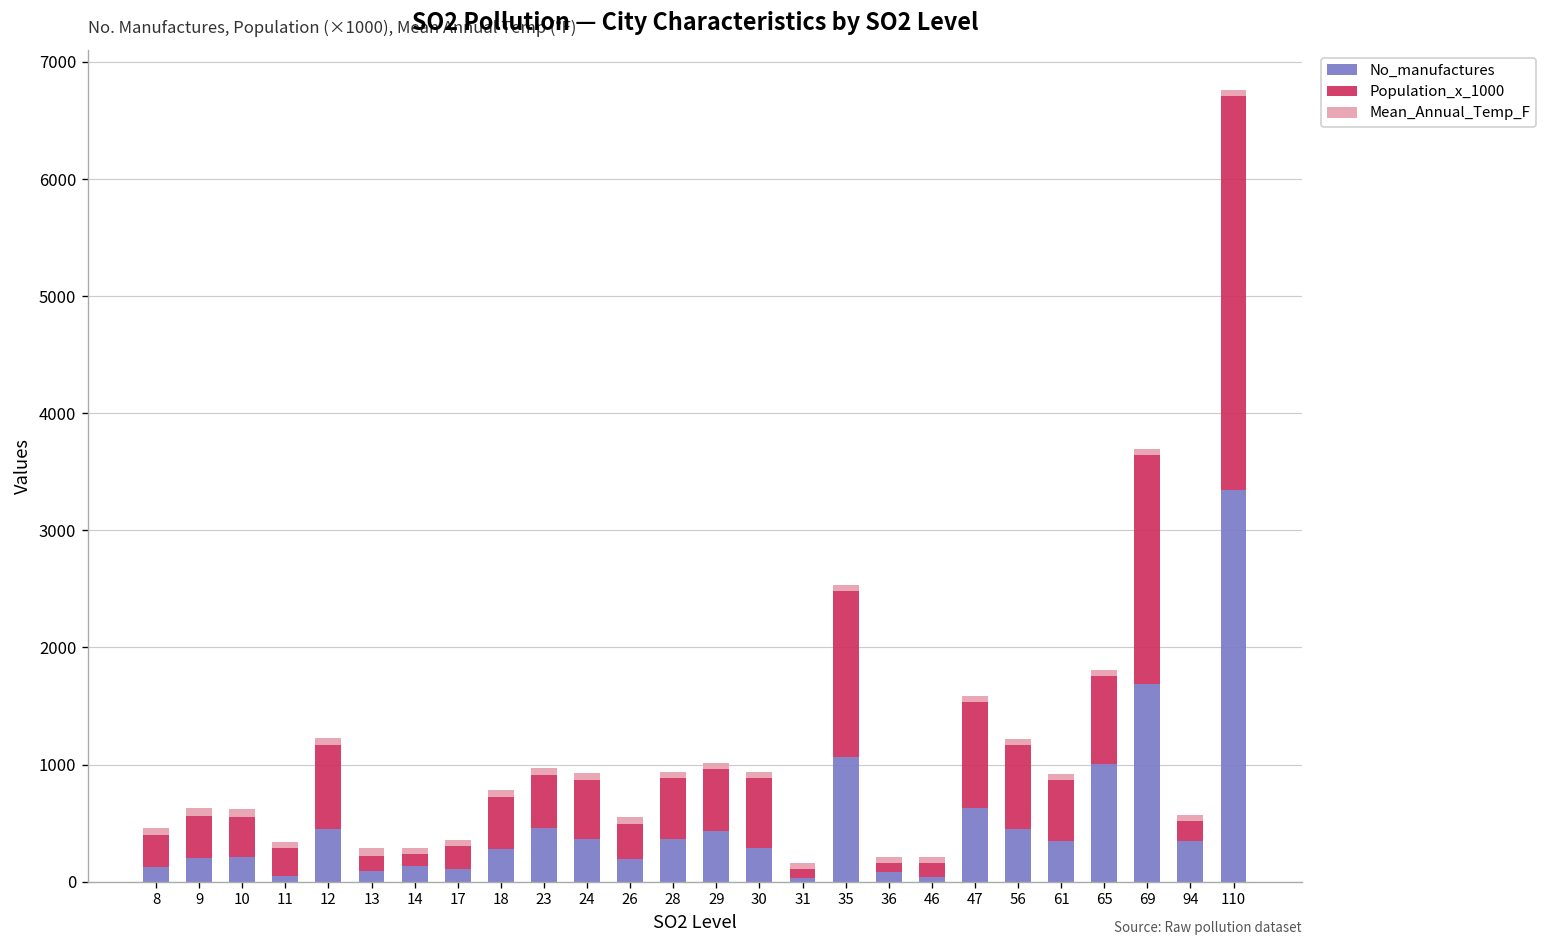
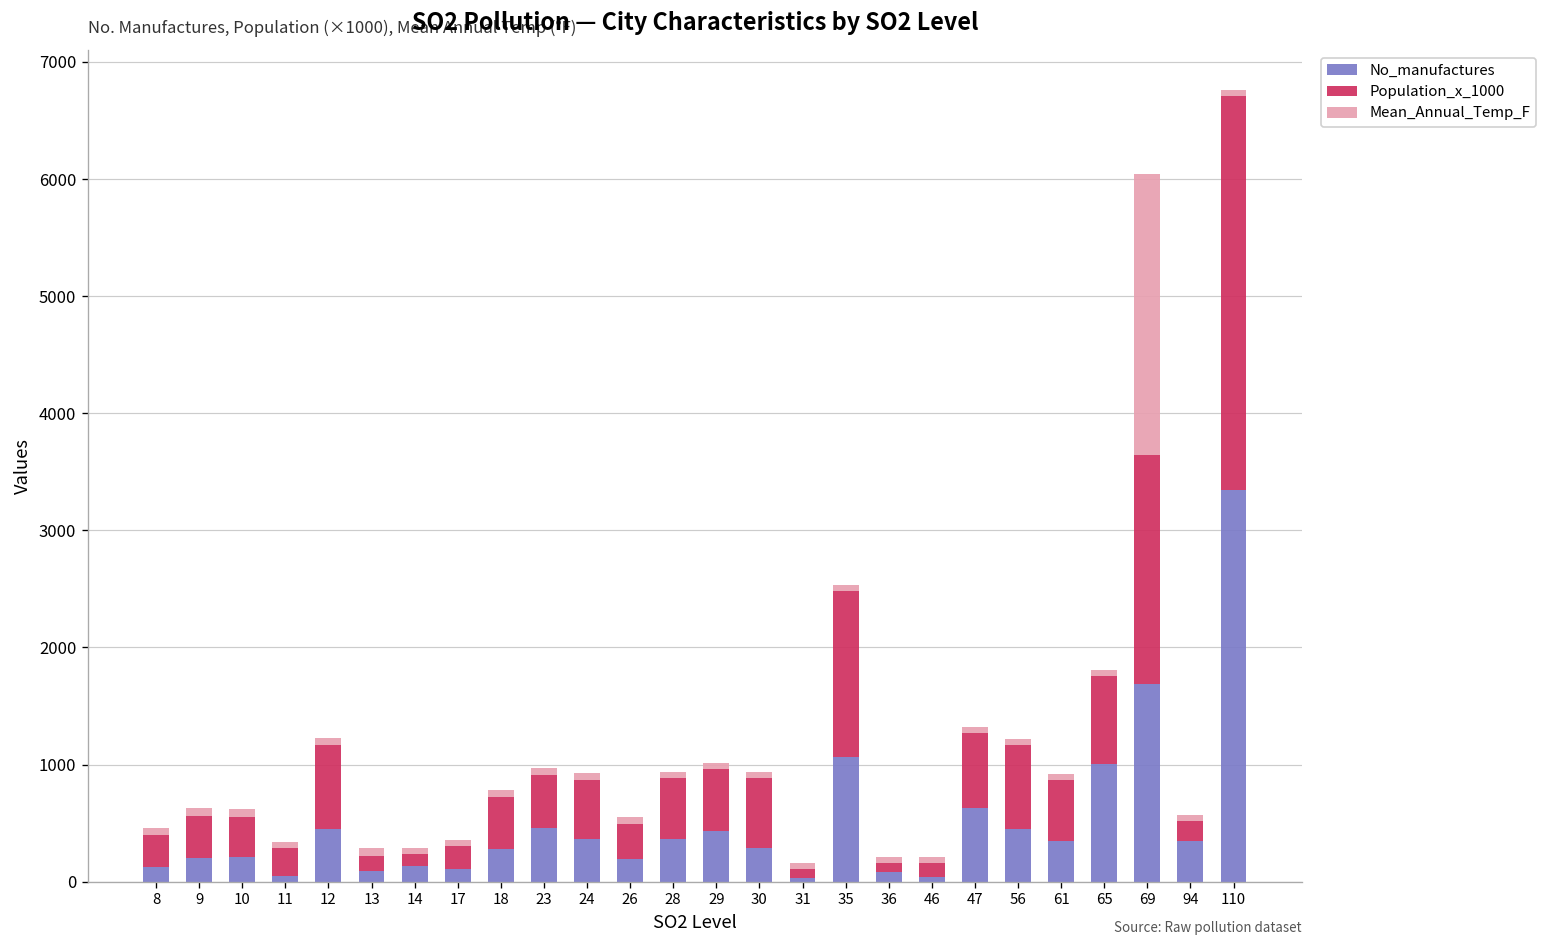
Population_x_1000, 47: 900 -> 600
Mean_Annual_Temp_F, 69: 100 -> 2400
